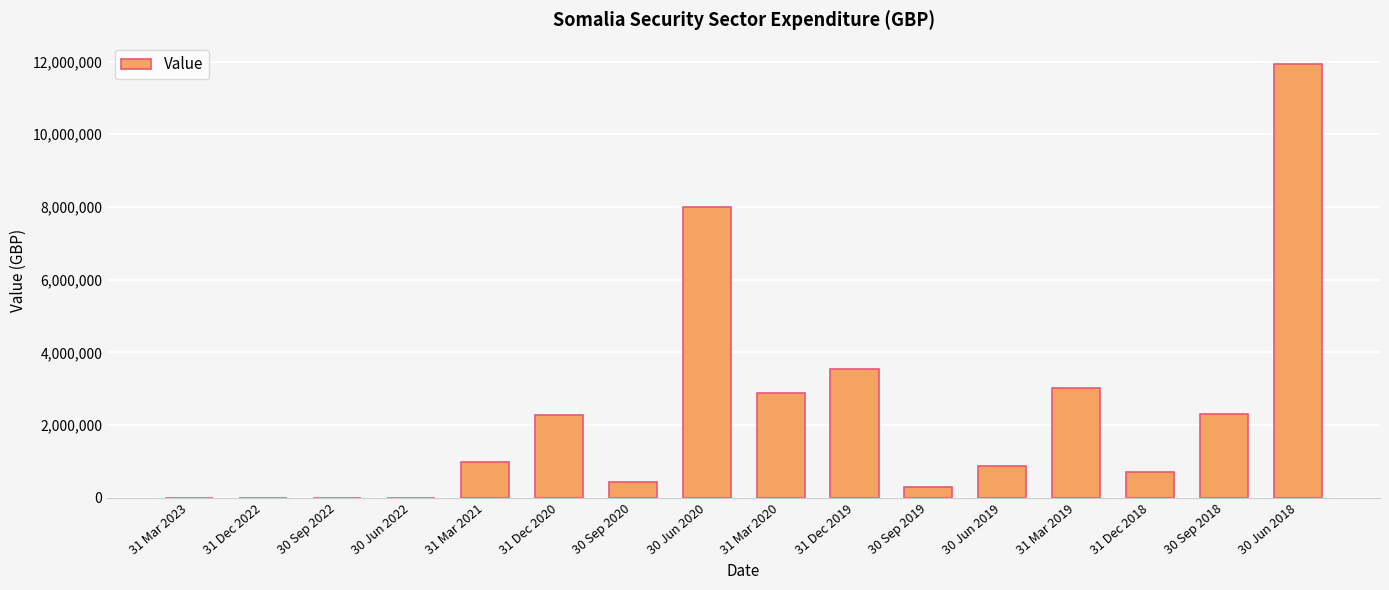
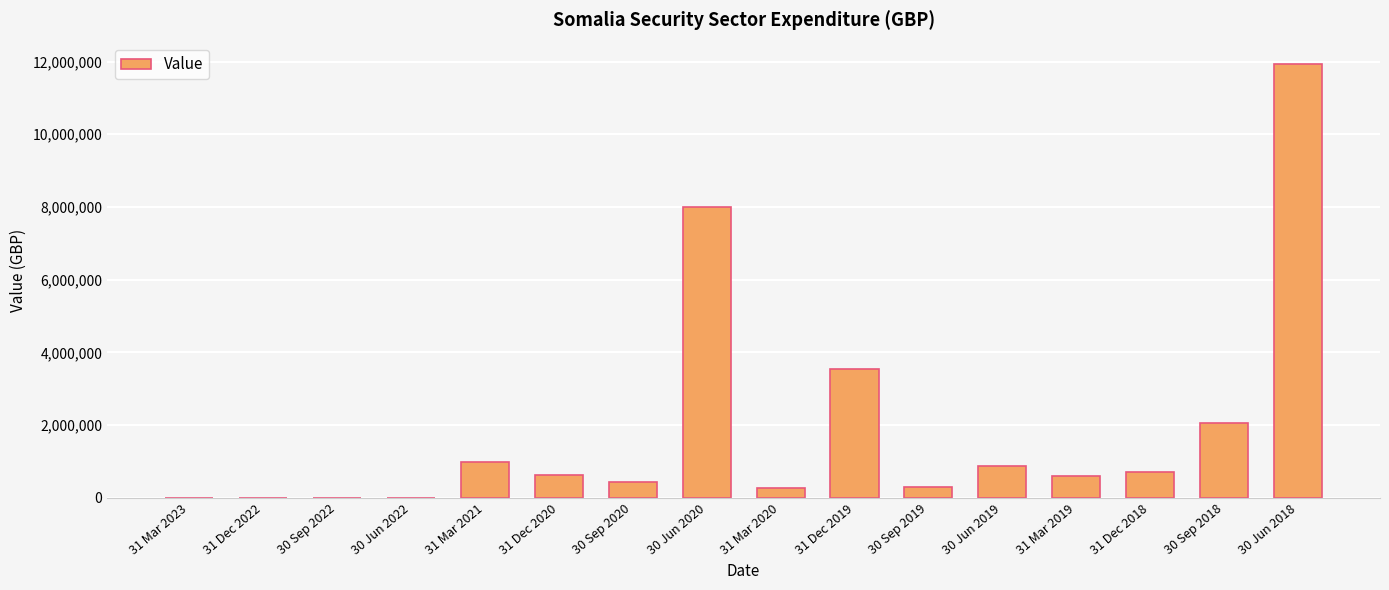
31 Dec 2020: 2,300,000 -> 600,000
31 Mar 2020: 2,900,000 -> 300,000
31 Mar 2019: 3,000,000 -> 600,000
30 Sep 2018: 2,300,000 -> 2,100,000
